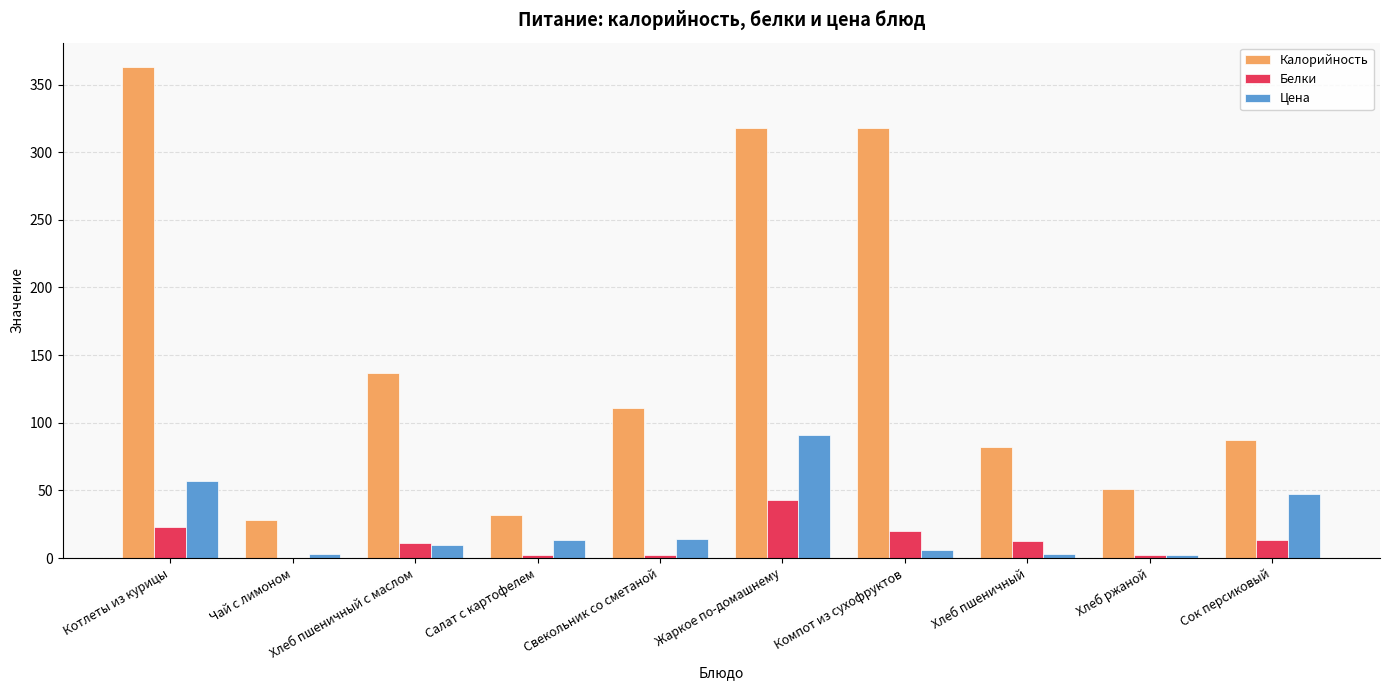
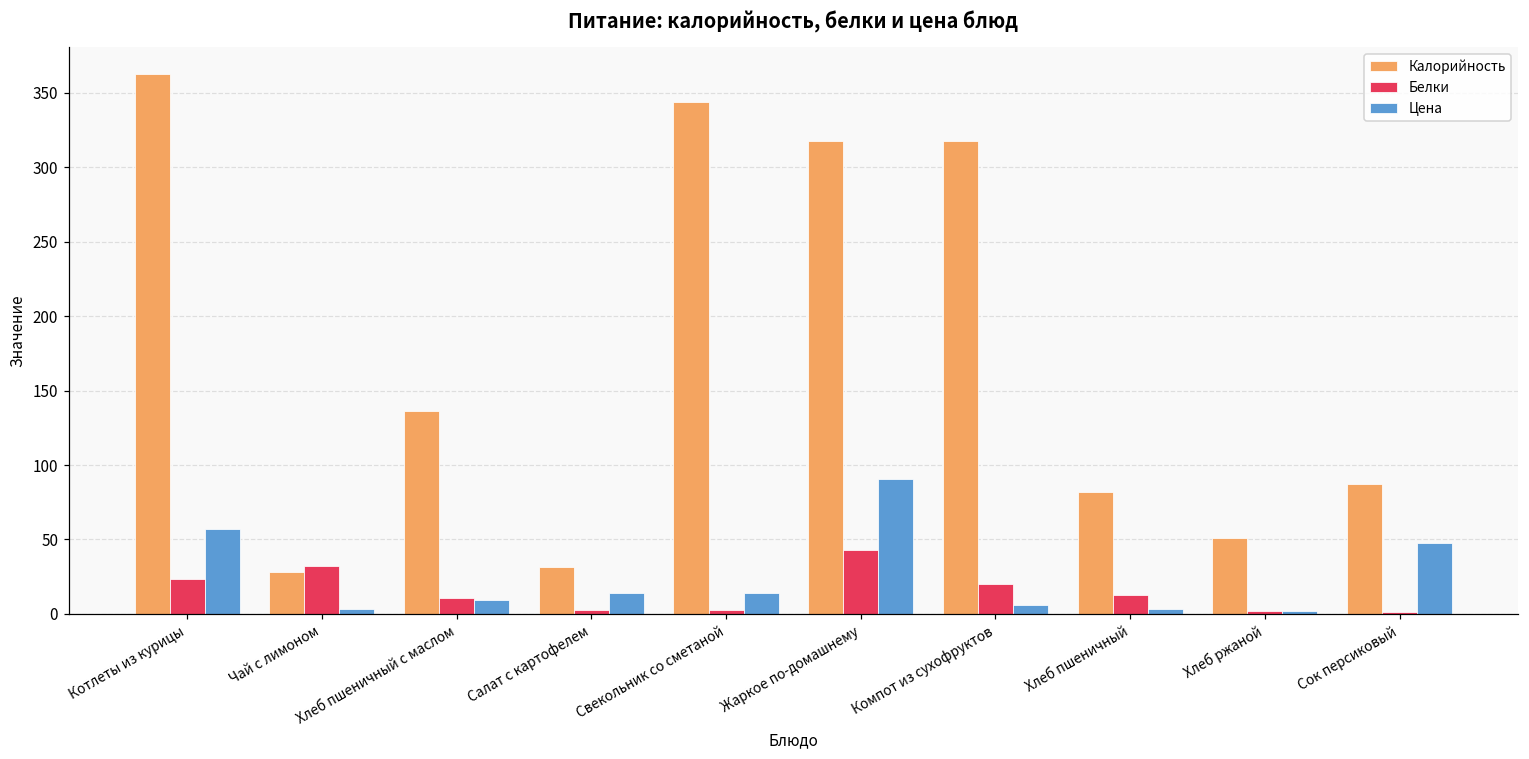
Белки, Чай с лимоном: 0 -> 32
Калорийность, Свекольник со сметаной: 111 -> 344
Белки, Сок персиковый: 14 -> 1
